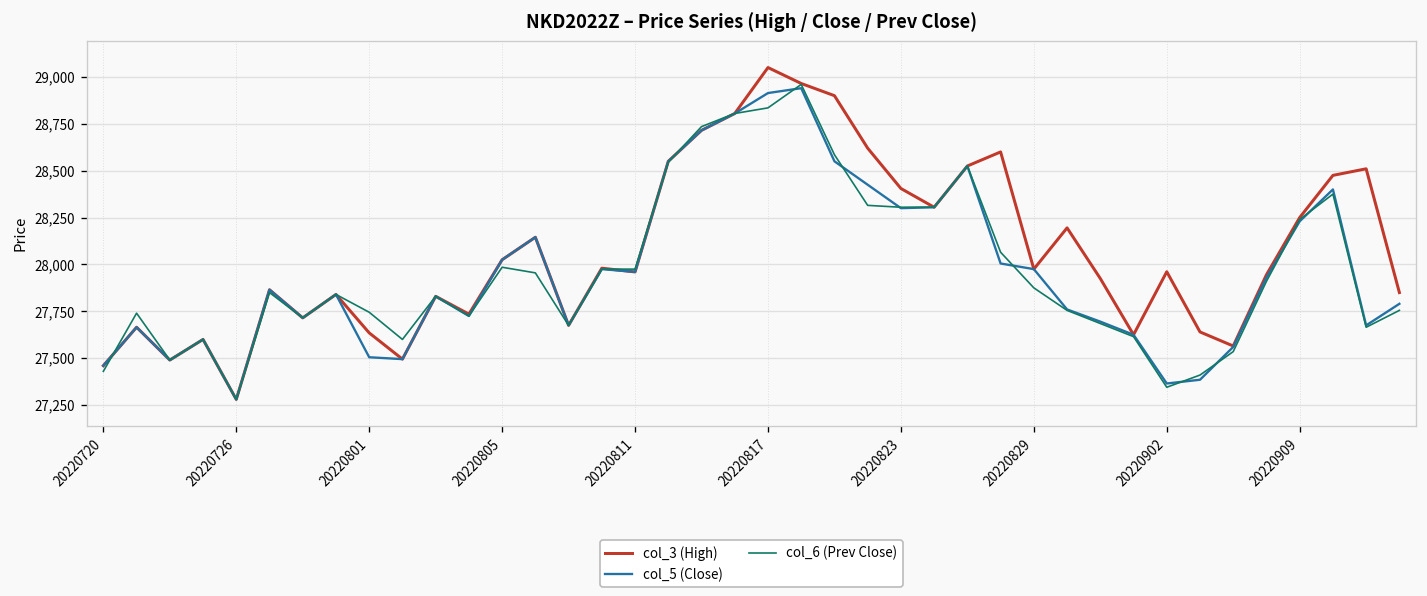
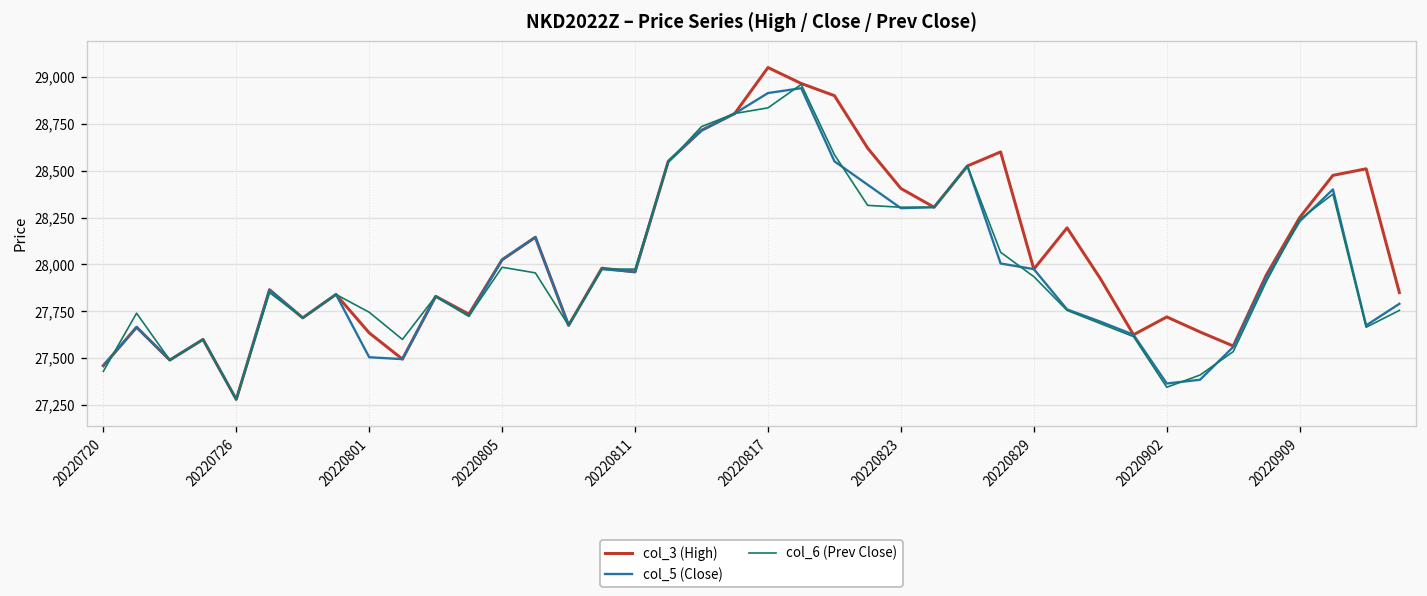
col_6 (Prev Close), 20220829: 27,880 -> 27,940
col_3 (High), 20220902: 27,960 -> 27,720
